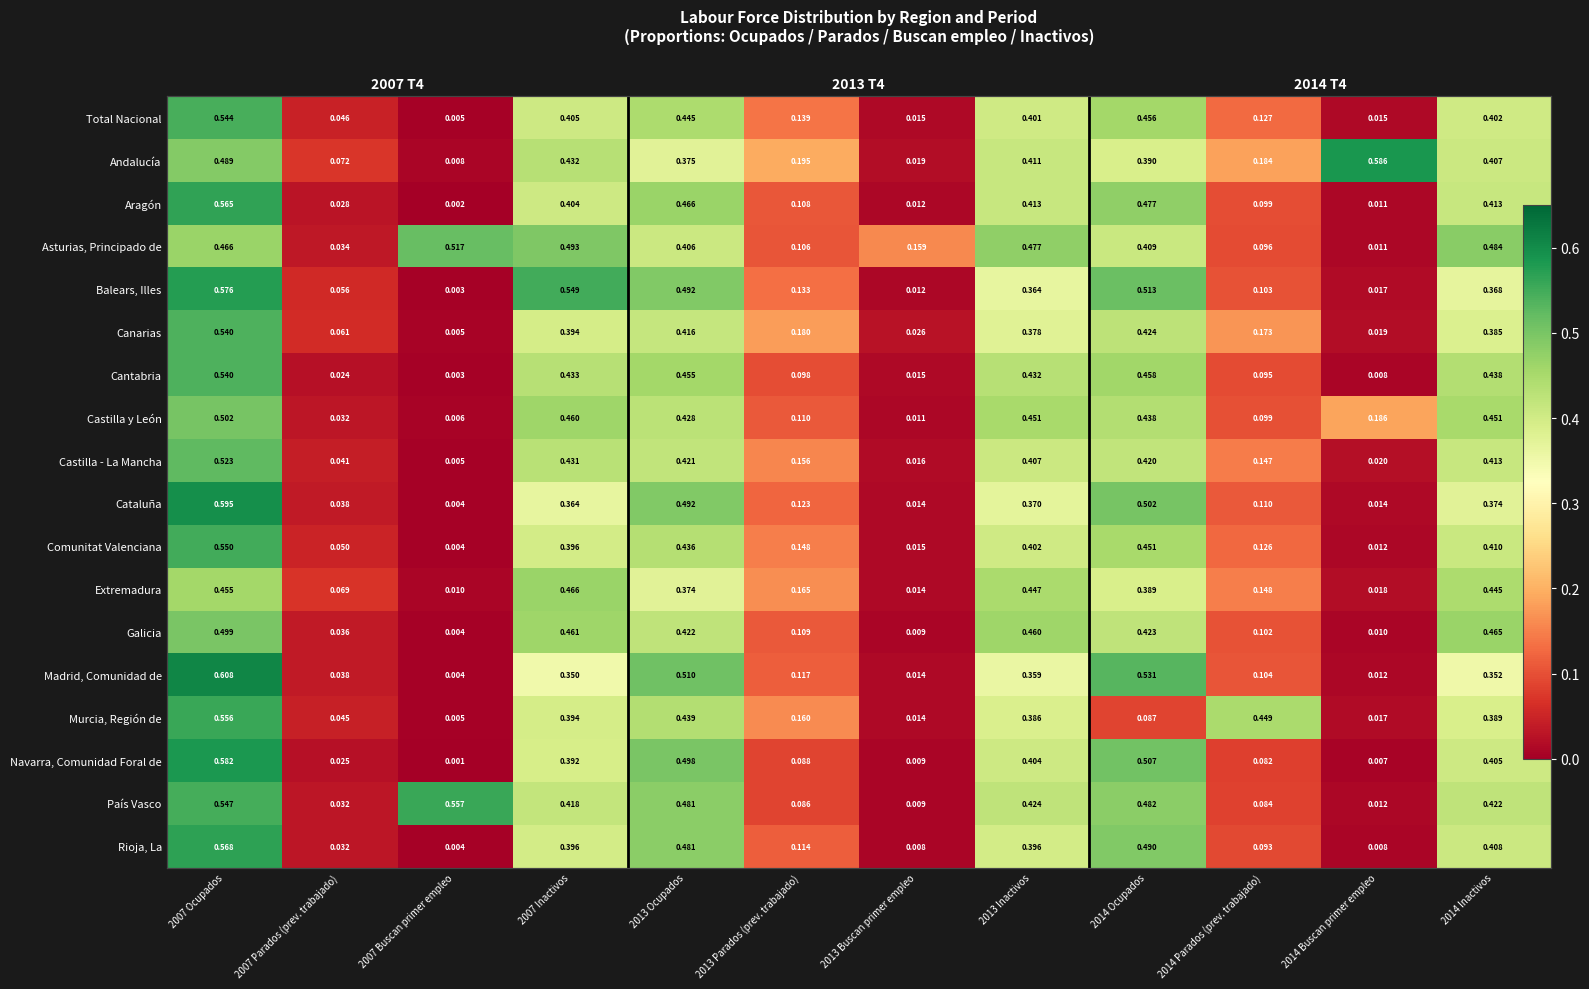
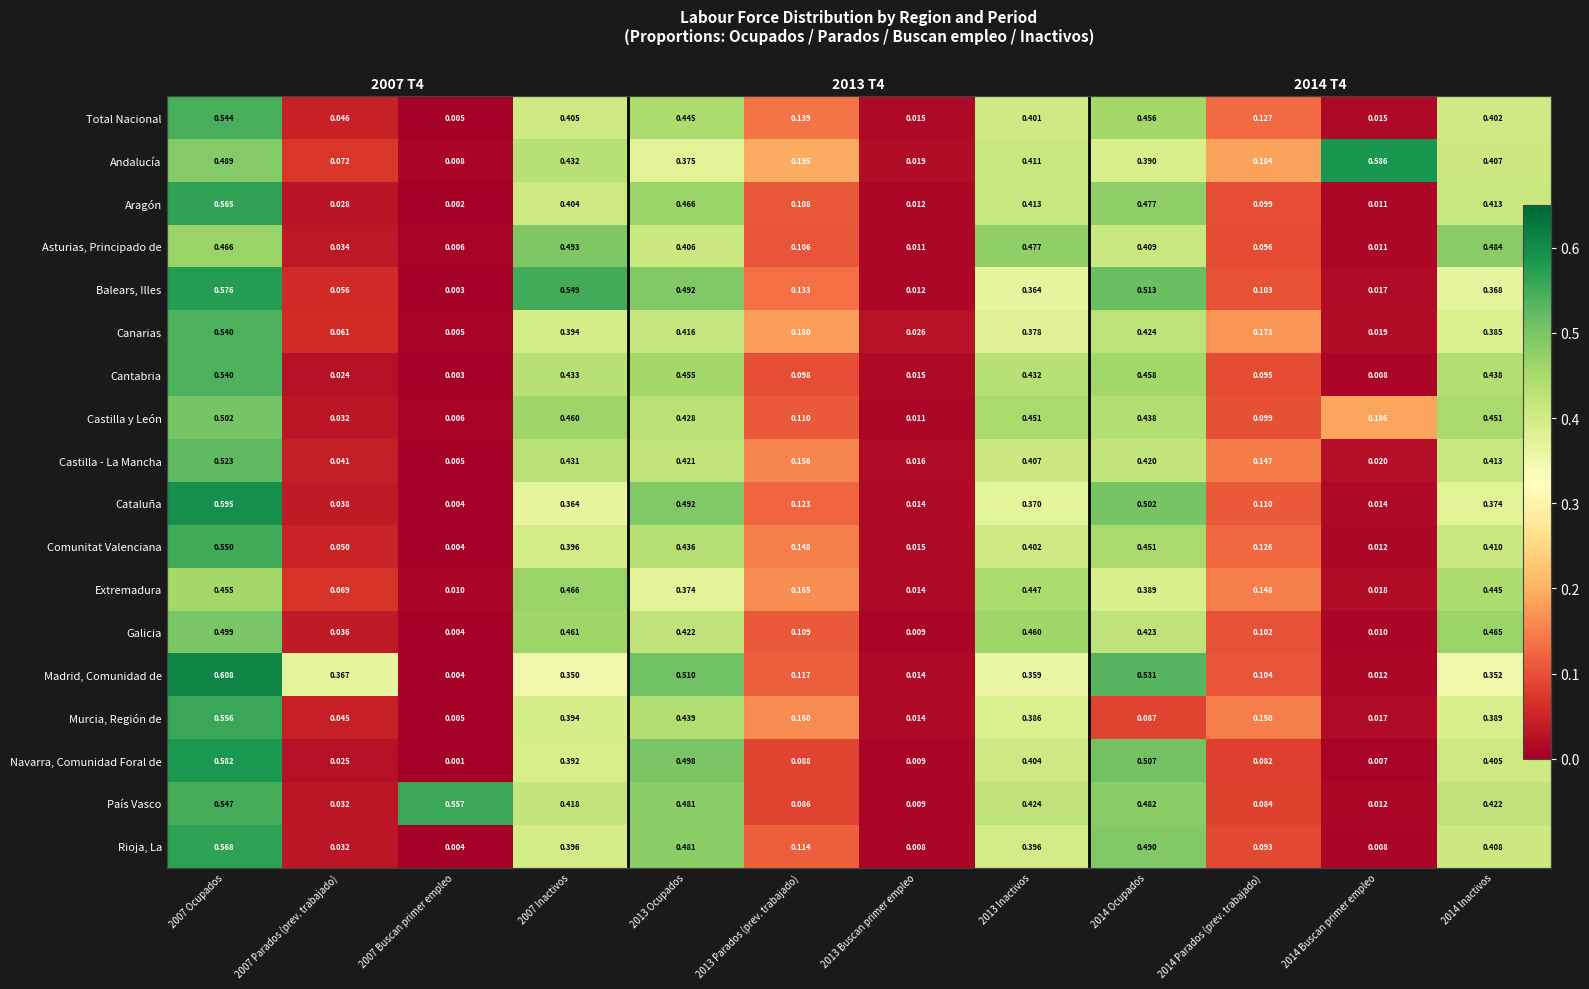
Asturias, Principado de, 2007 Buscan primer empleo: 0.517 -> 0.006
Asturias, Principado de, 2013 Buscan primer empleo: 0.159 -> 0.011
Madrid, Comunidad de, 2007 Parados (prev. trabajado): 0.038 -> 0.367
Murcia, Región de, 2014 Parados (prev. trabajado): 0.449 -> 0.150
